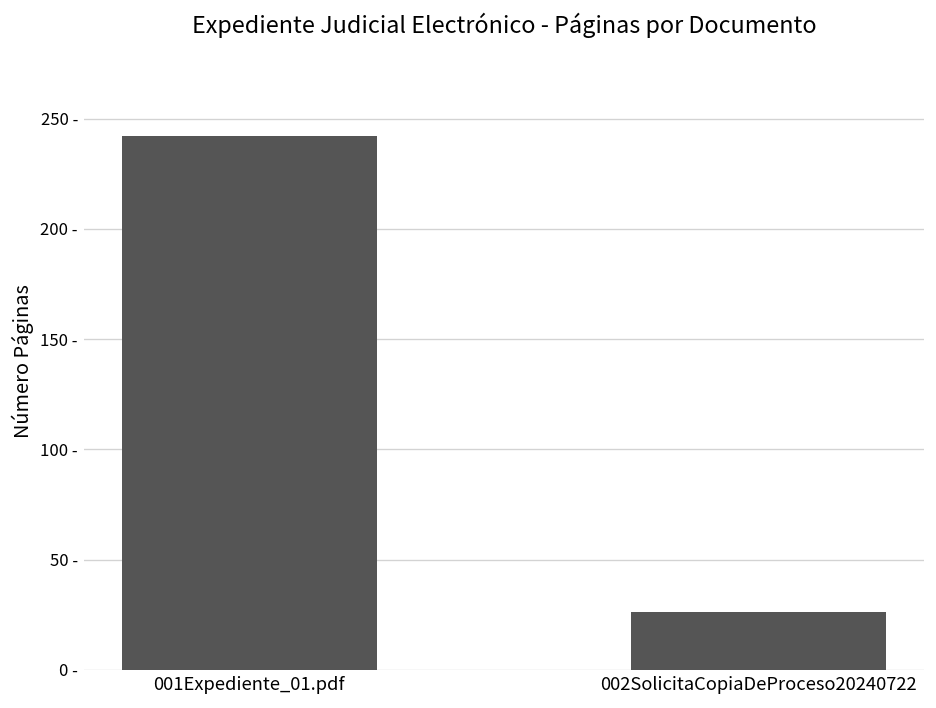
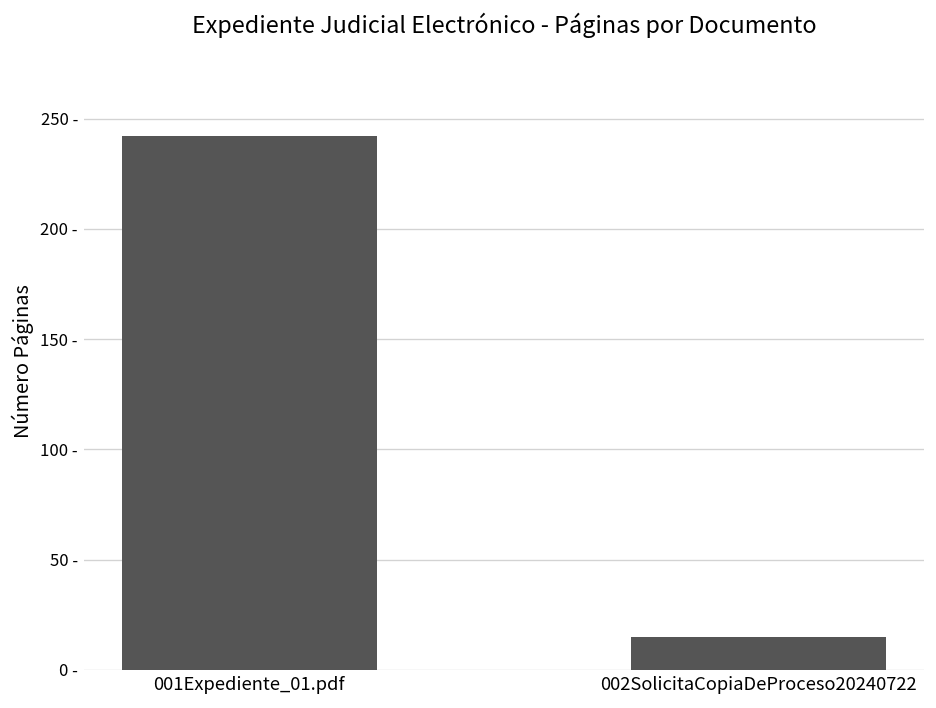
002SolicitaCopiaDeProceso20240722: 26 - -> 15 -
